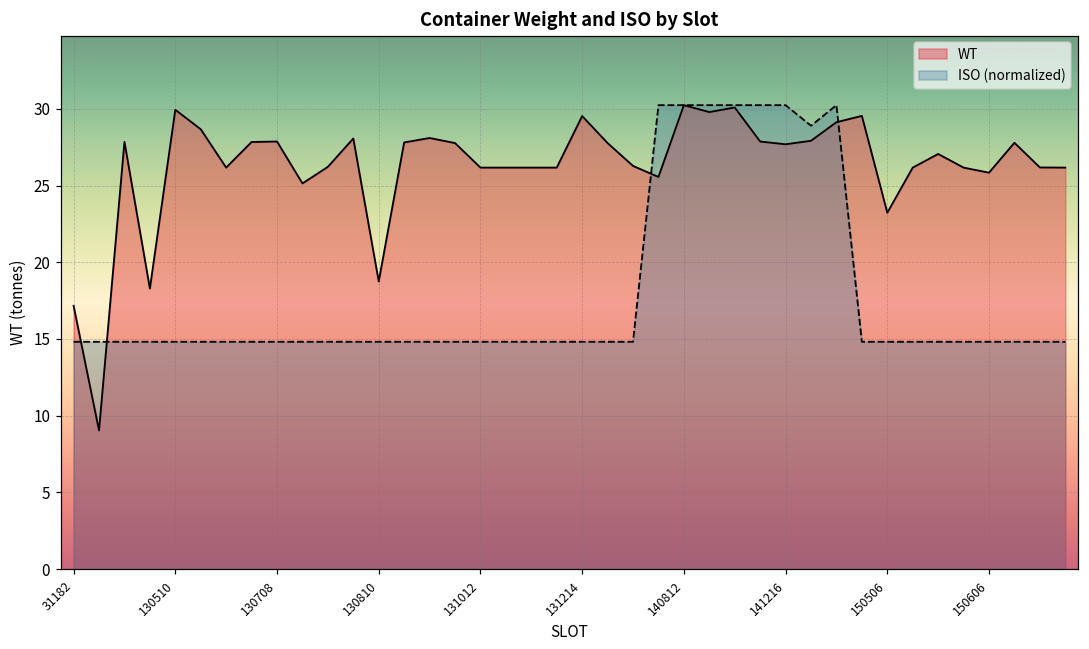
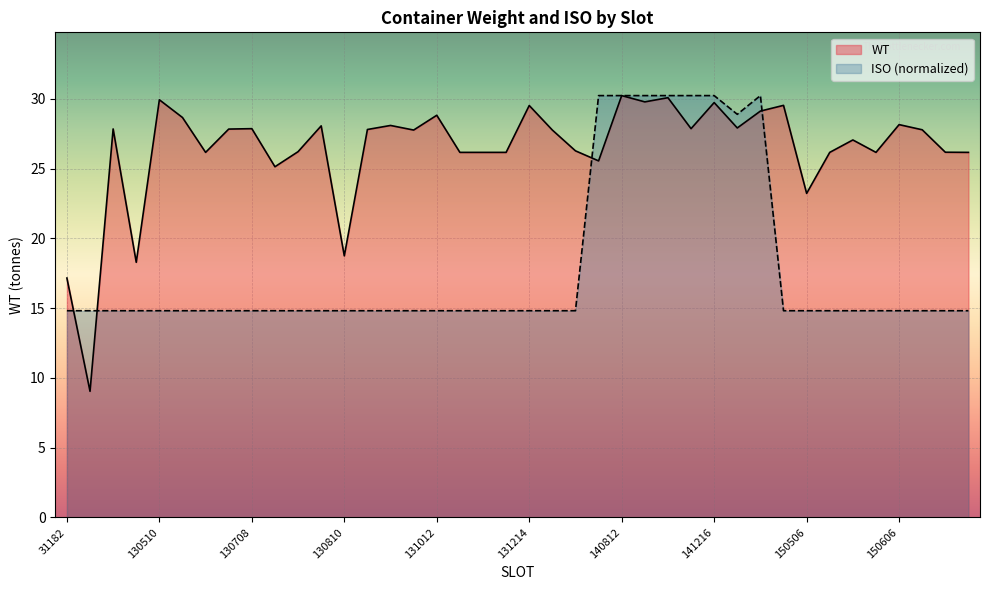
WT, 131012: 26.2 -> 28.8
WT, 141216: 27.7 -> 29.7
WT, 150606: 25.8 -> 28.2
